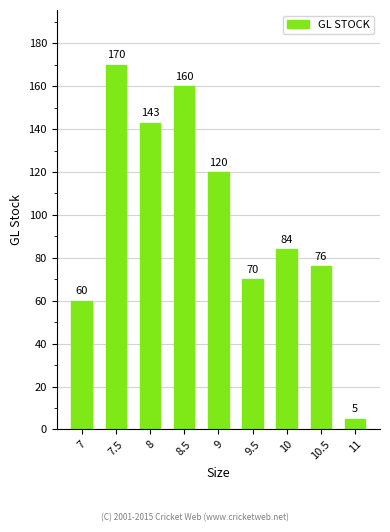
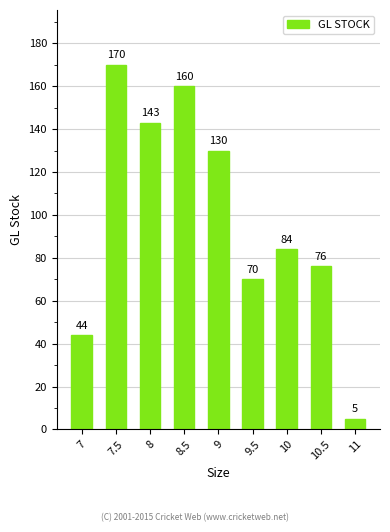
7: 60 -> 44
9: 120 -> 130
